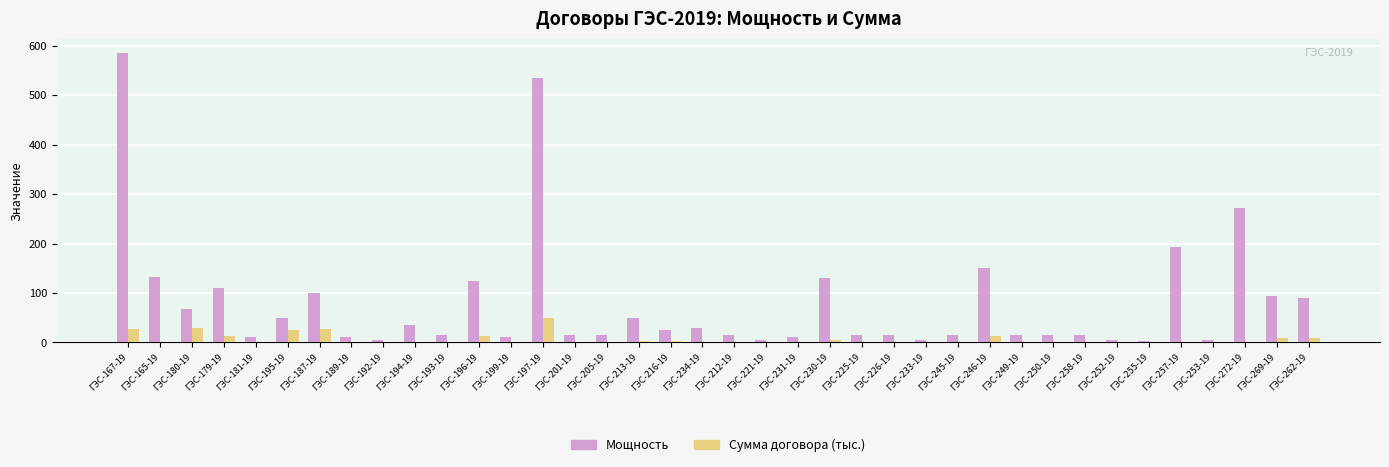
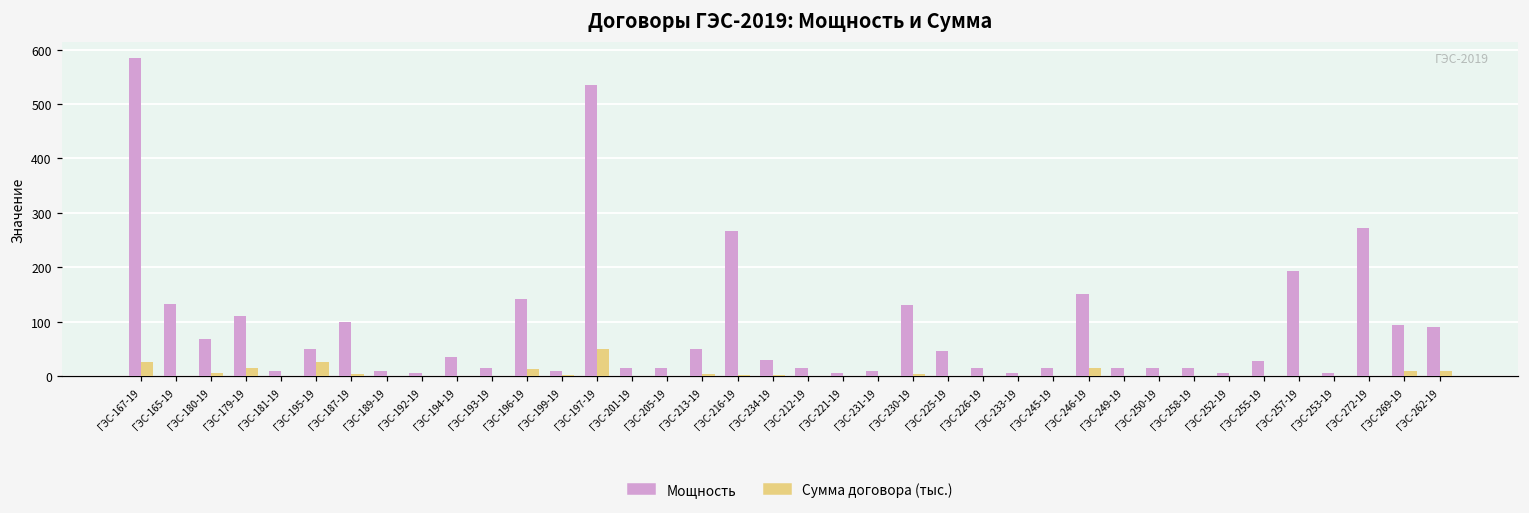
Сумма договора (тыс.), ГЭС-180-19: 30 -> 10
Сумма договора (тыс.), ГЭС-187-19: 30 -> 0
Мощность, ГЭС-196-19: 130 -> 140
Мощность, ГЭС-216-19: 30 -> 270
Мощность, ГЭС-225-19: 20 -> 50
Мощность, ГЭС-255-19: 0 -> 30
